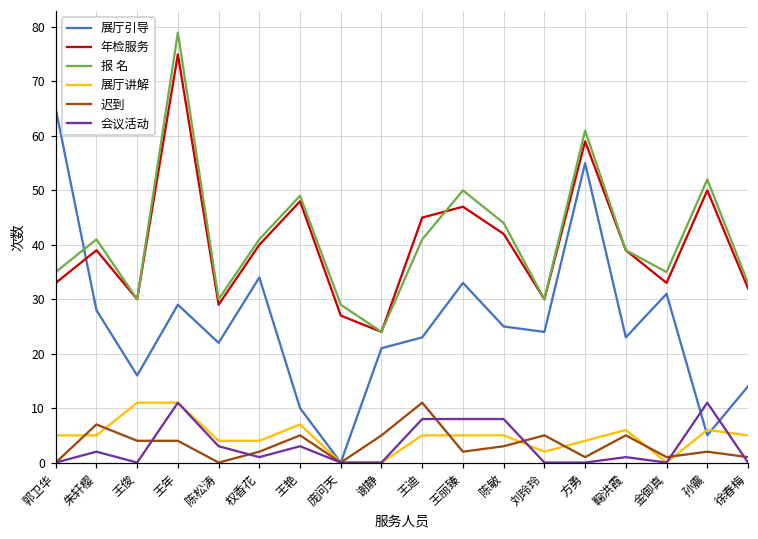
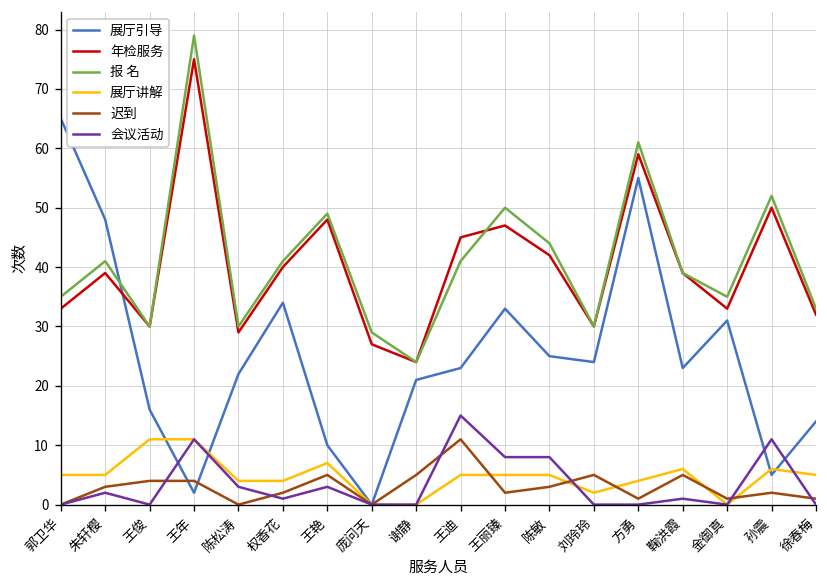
展厅引导, 朱轩樱: 28 -> 48
迟到, 朱轩樱: 7 -> 3
展厅引导, 王年: 29 -> 2
会议活动, 王迪: 8 -> 15
